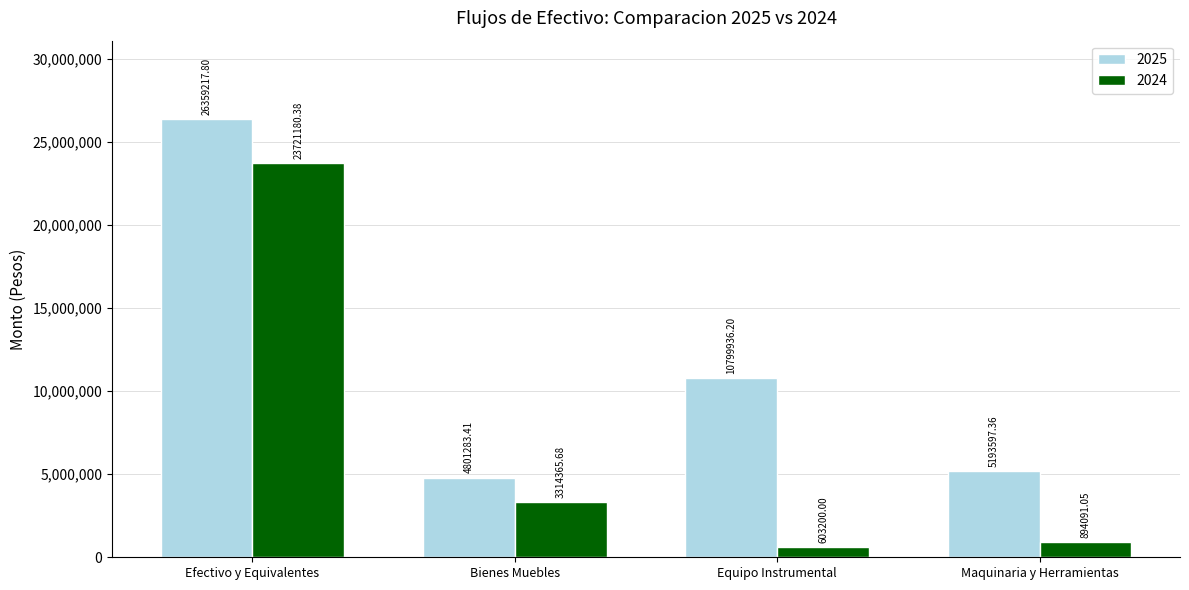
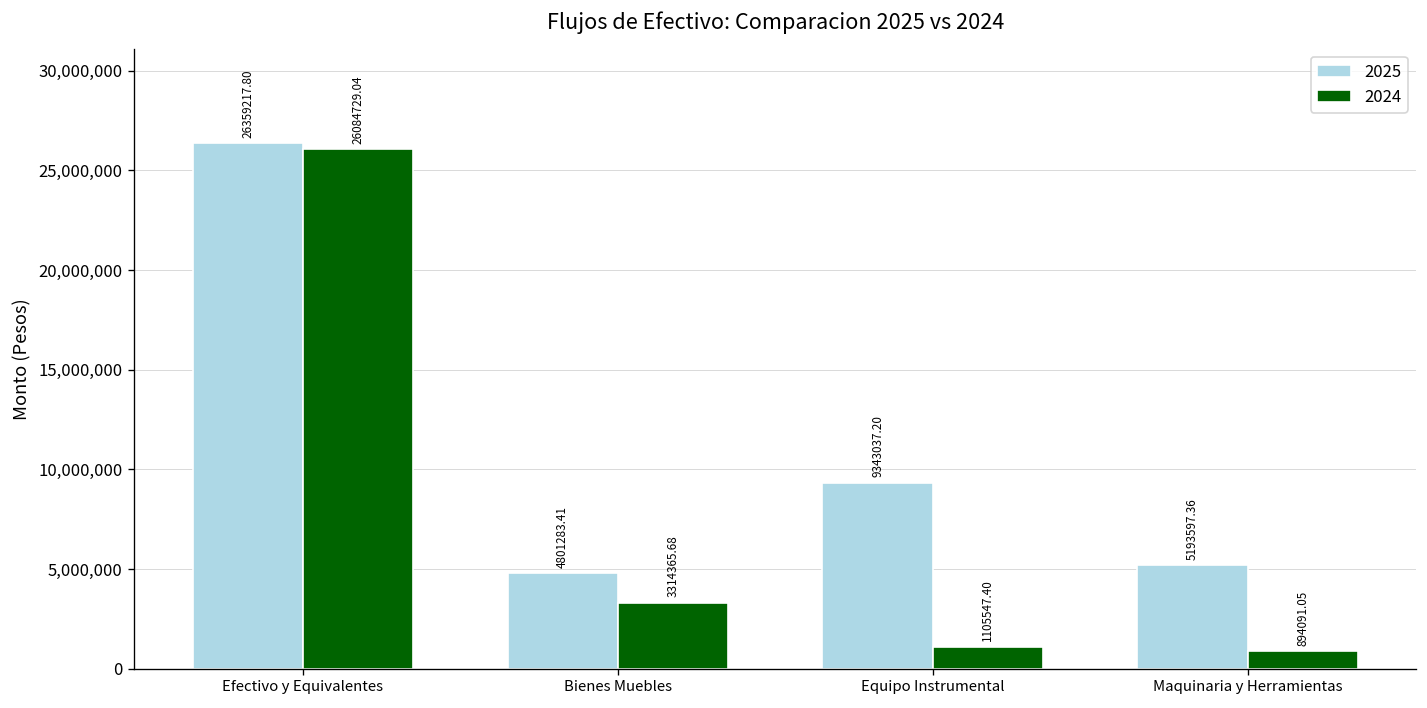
2024, Efectivo y Equivalentes: 23721180.38 -> 26084729.04
2025, Equipo Instrumental: 10799936.20 -> 9343037.20
2024, Equipo Instrumental: 603200.00 -> 1105547.40
